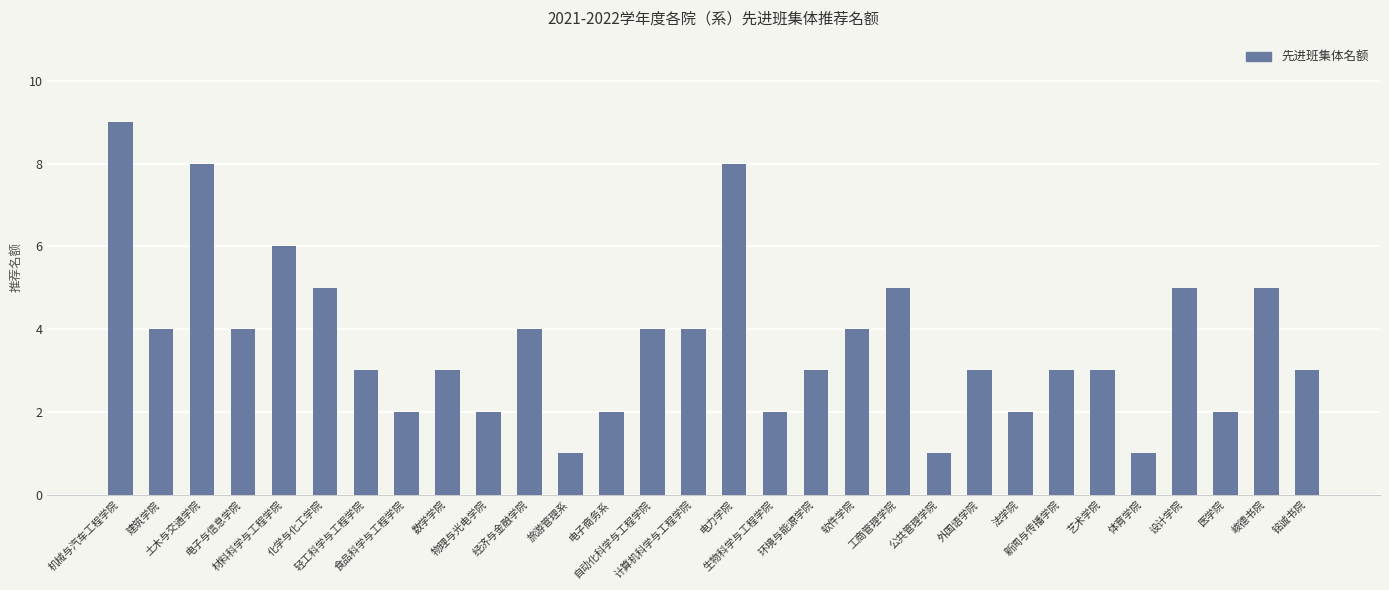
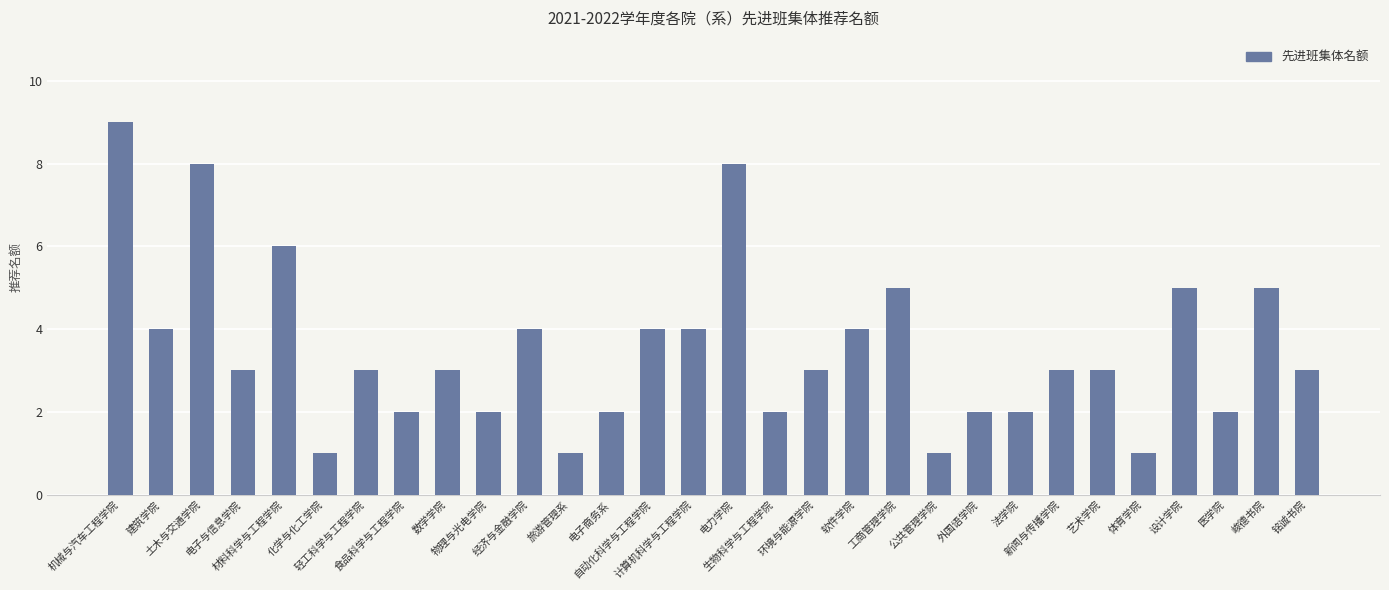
电子与信息学院: 4 -> 3
化学与化工学院: 5 -> 1
外国语学院: 3 -> 2
